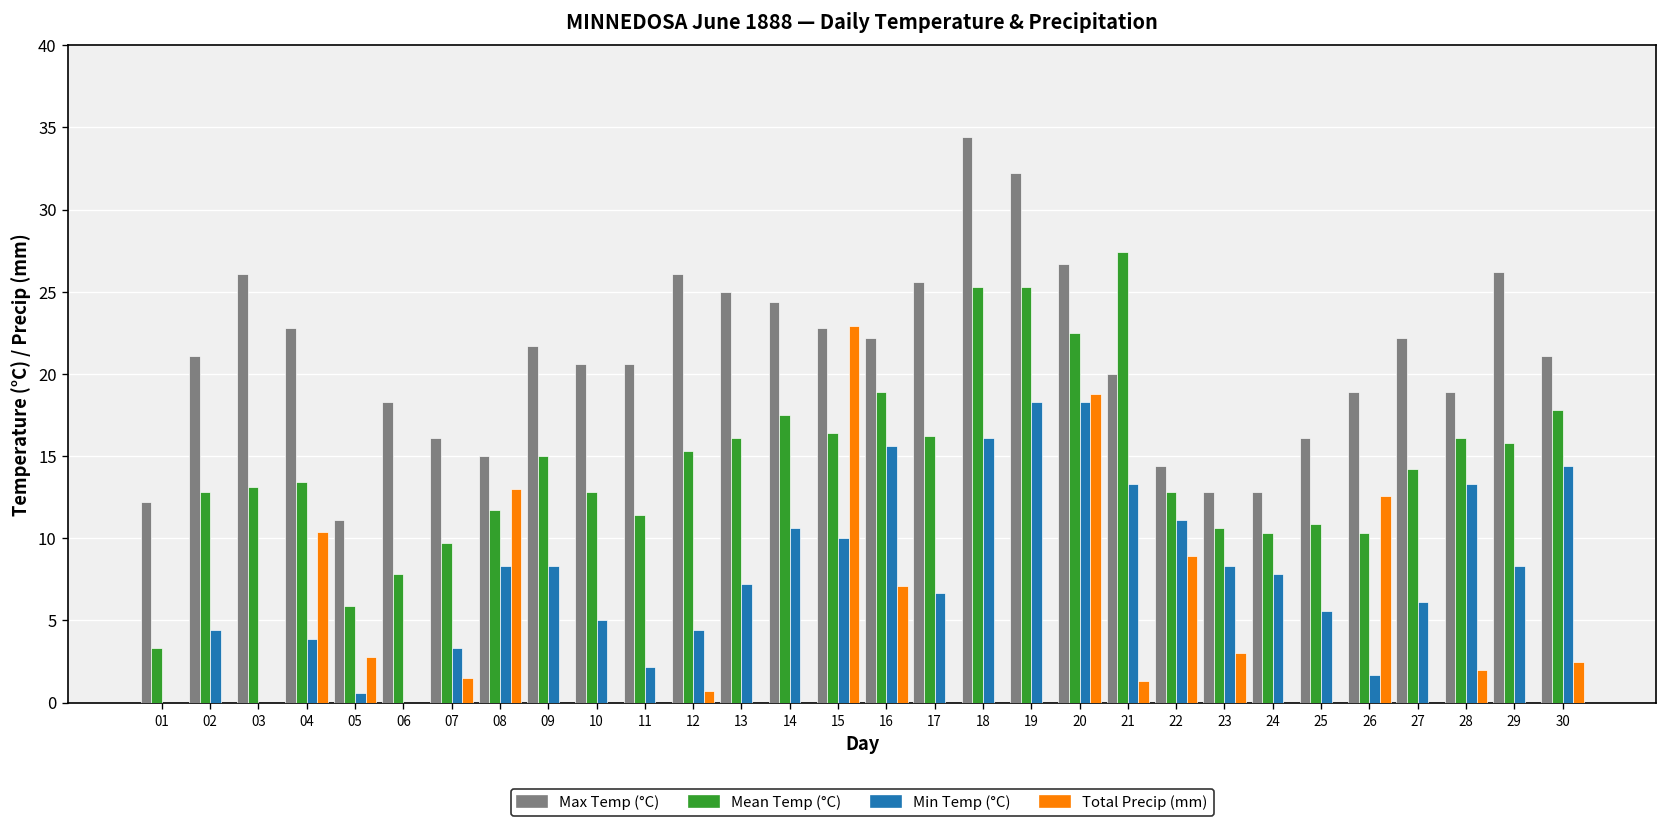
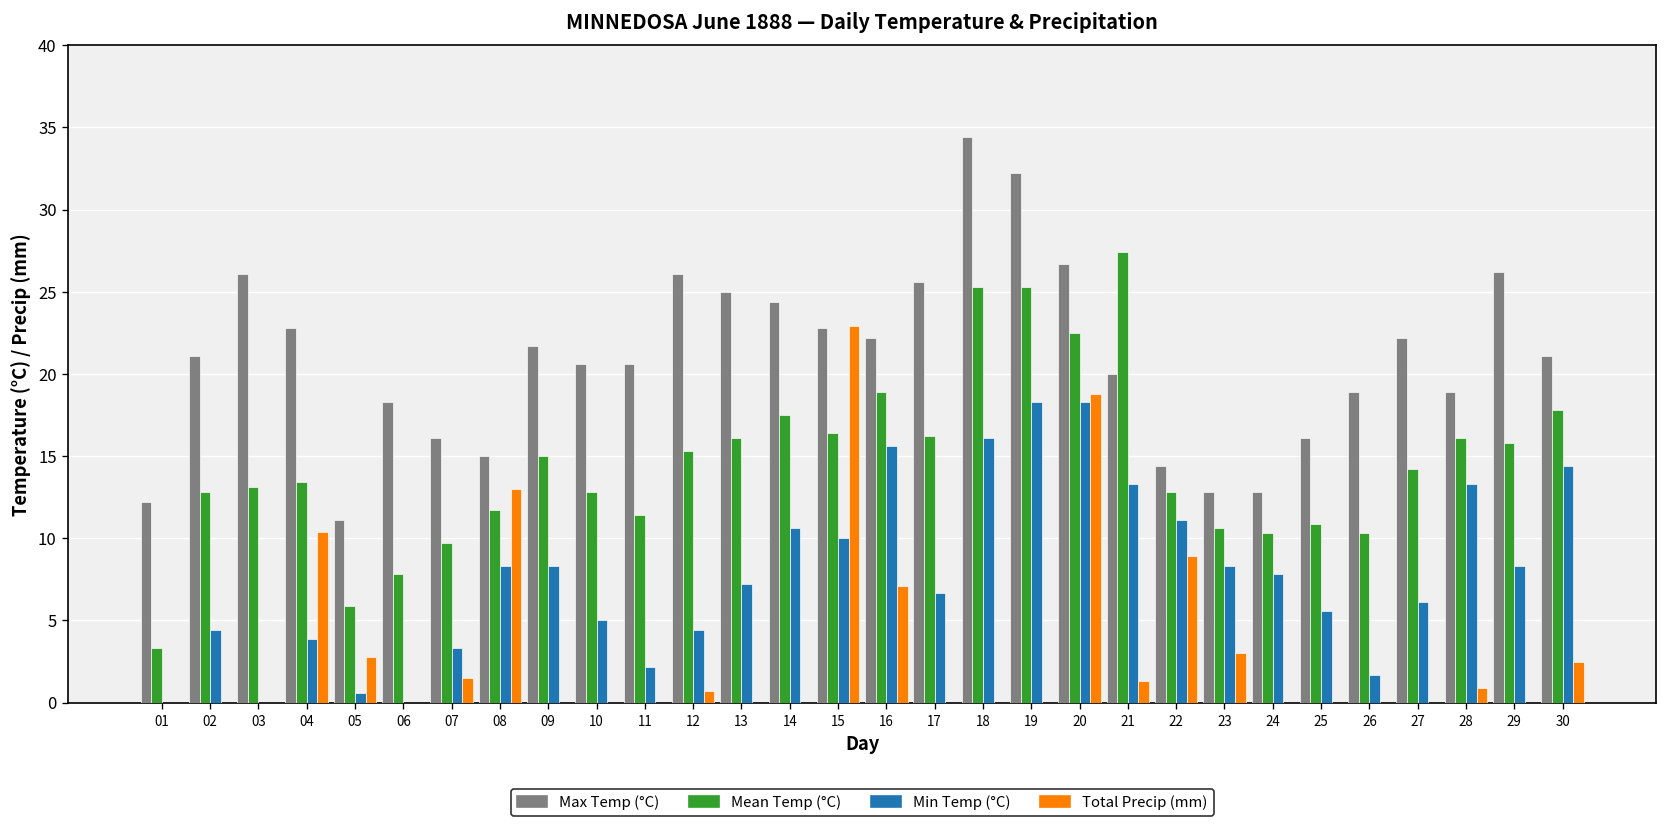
Total Precip (mm), 26: 12.6 -> 0.0
Total Precip (mm), 28: 2.0 -> 0.9
